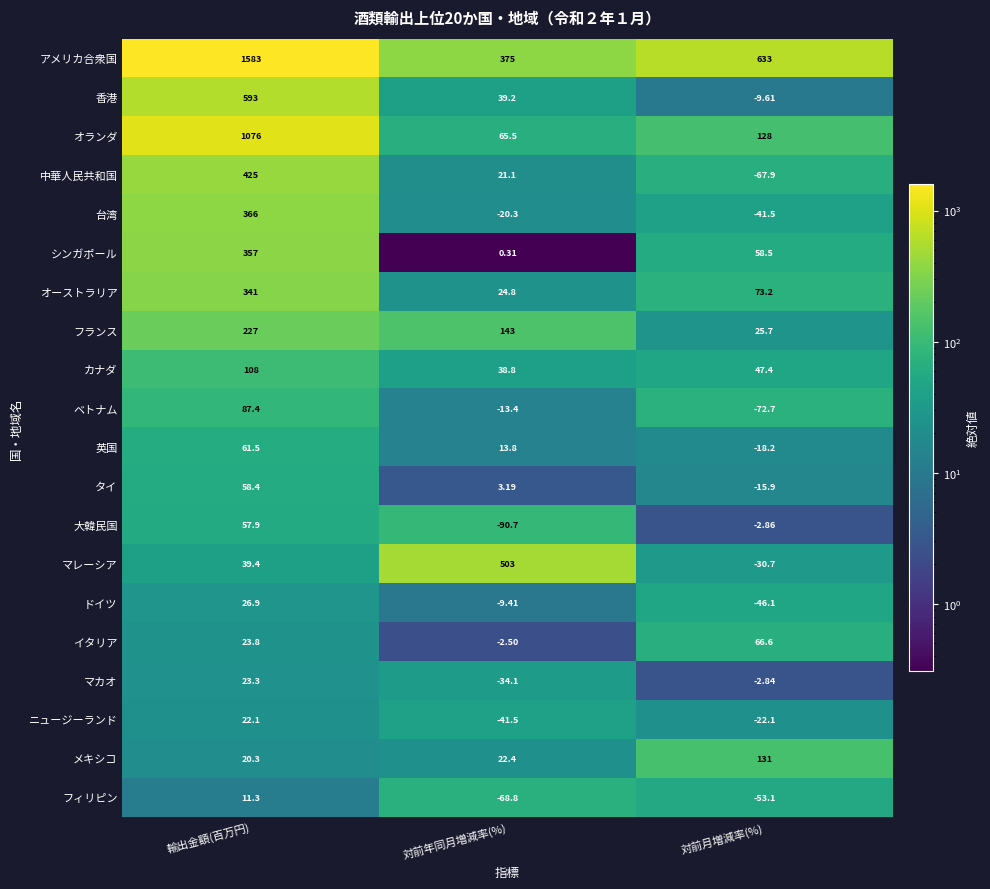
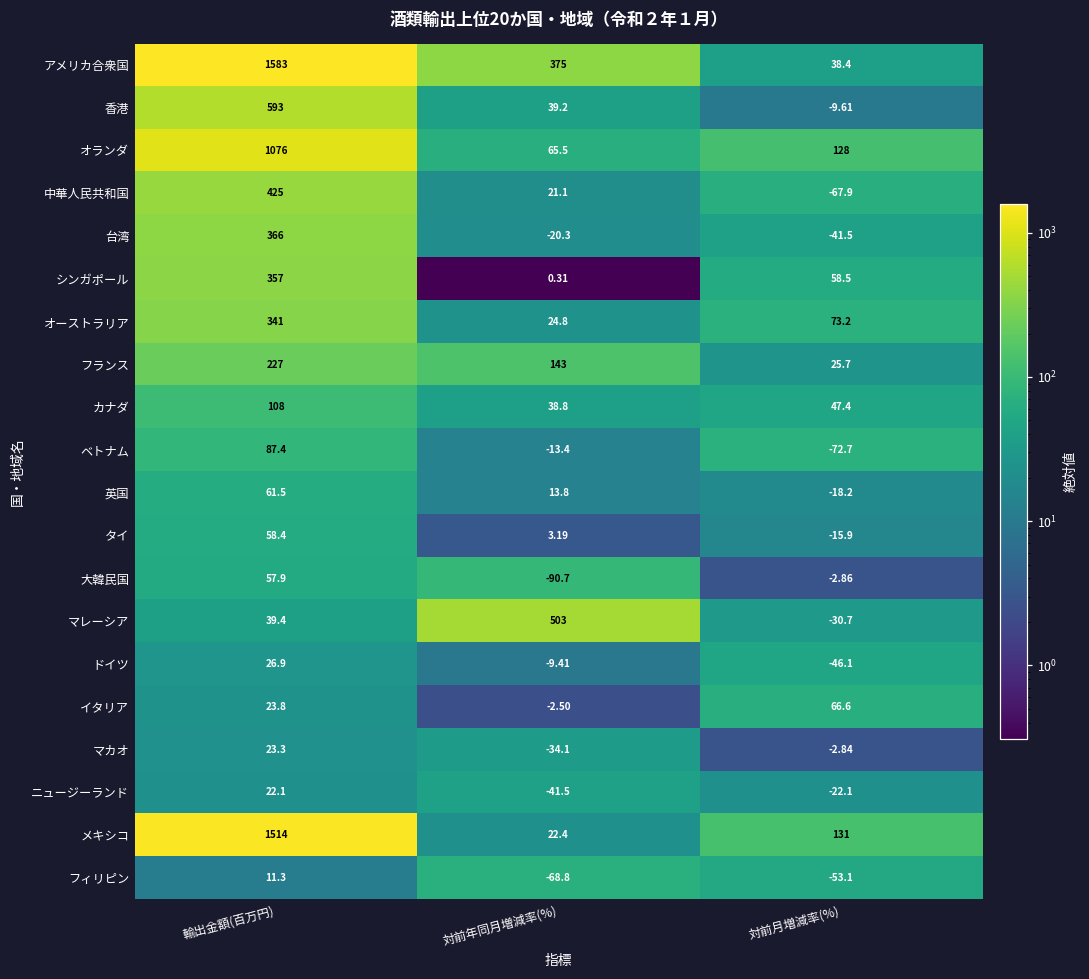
アメリカ合衆国, 対前月増減率(%): 633 -> 38.4
メキシコ, 輸出金額(百万円): 20.3 -> 1514
